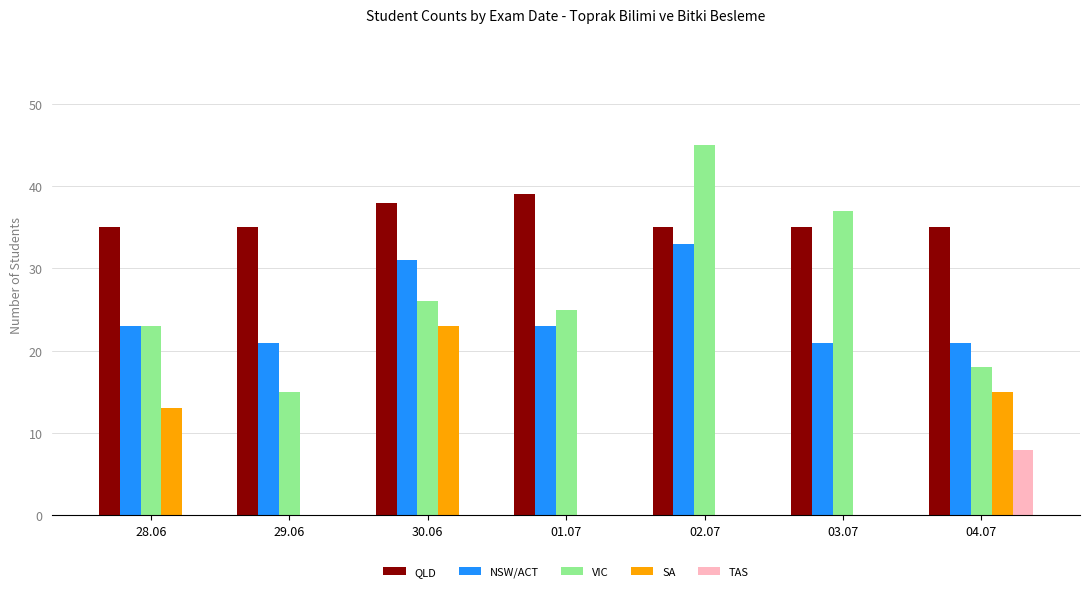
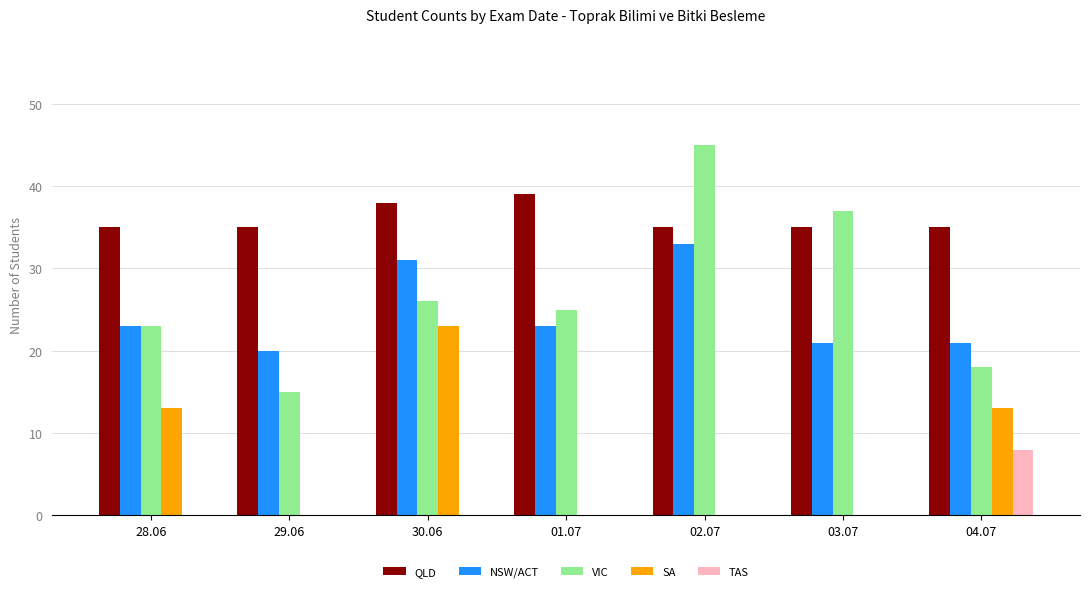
NSW/ACT, 29.06: 21 -> 20
SA, 04.07: 15 -> 13
